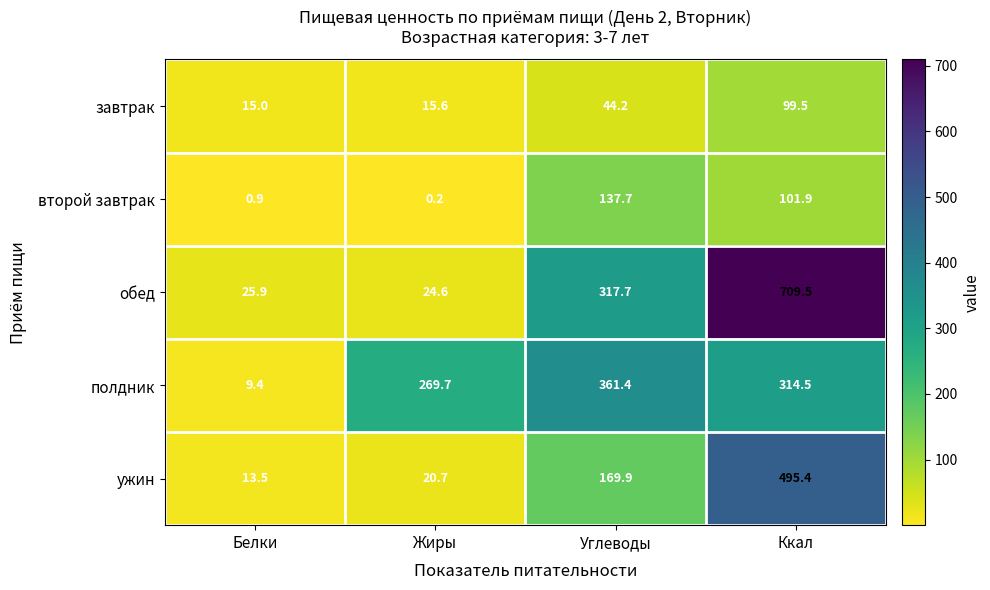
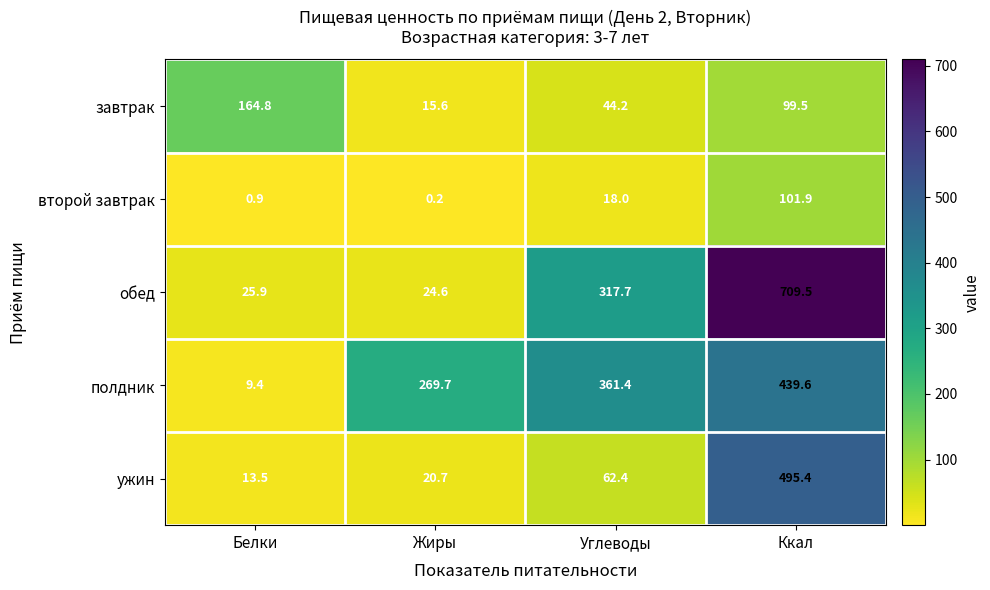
завтрак, Белки: 15.0 -> 164.8
второй завтрак, Углеводы: 137.7 -> 18.0
полдник, Ккал: 314.5 -> 439.6
ужин, Углеводы: 169.9 -> 62.4
